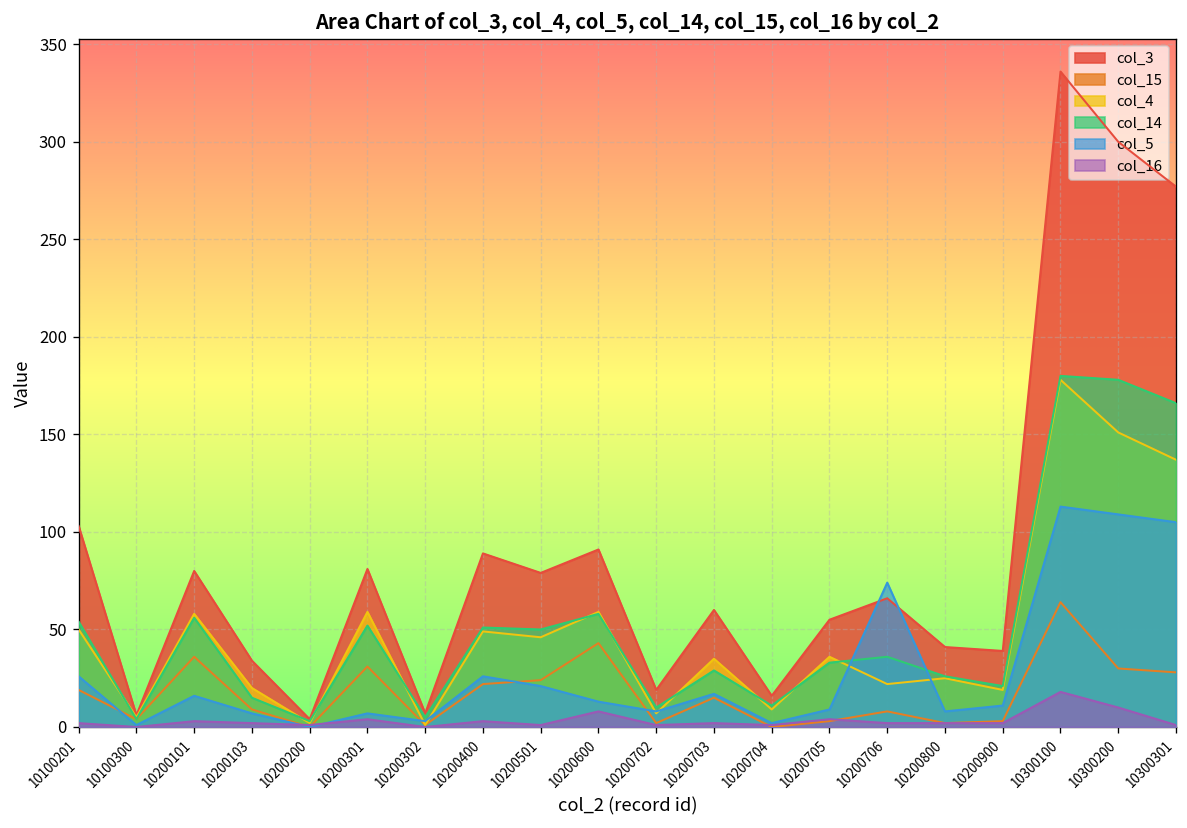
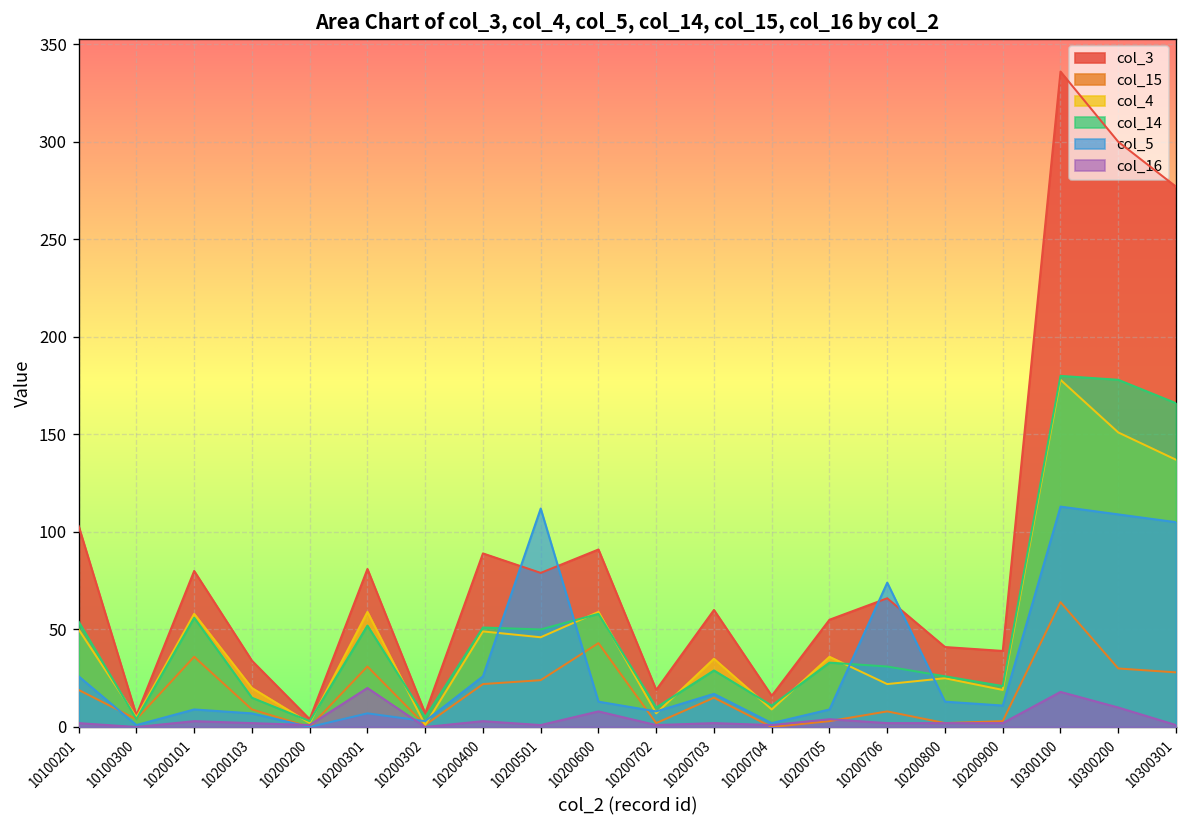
col_5, 10200101: 16 -> 9
col_16, 10200301: 4 -> 20
col_5, 10200501: 21 -> 112
col_14, 10200706: 36 -> 31
col_5, 10200800: 8 -> 13
